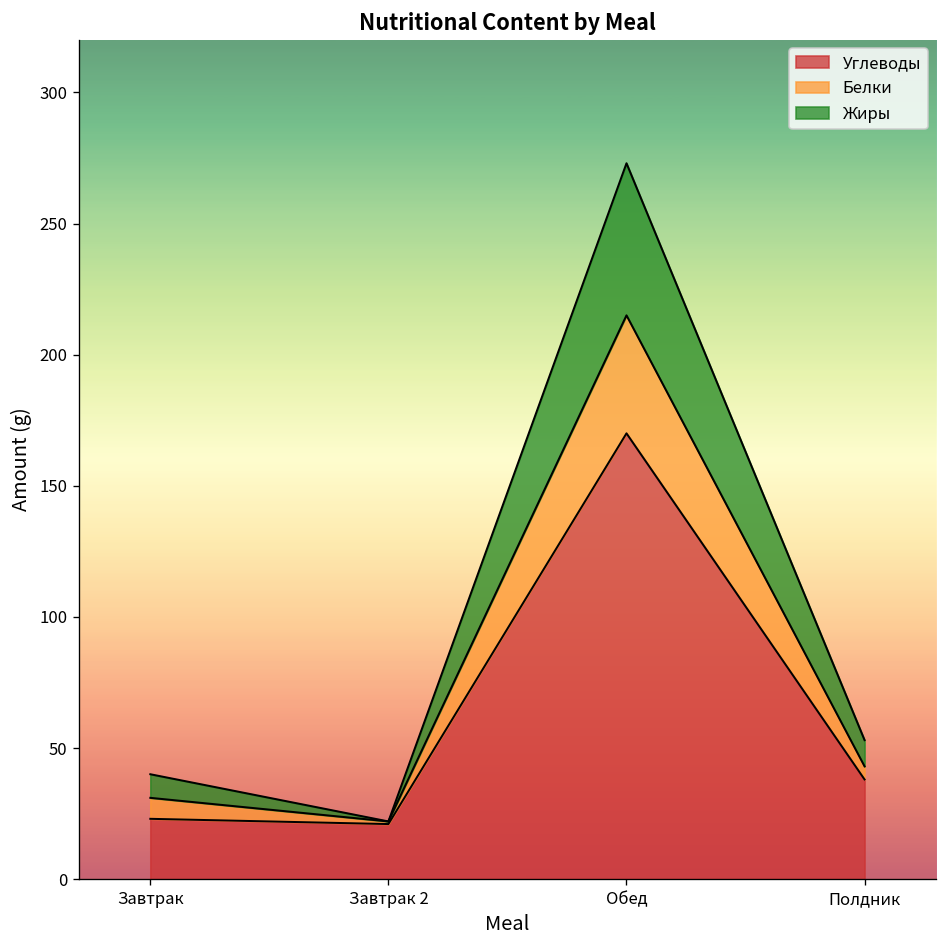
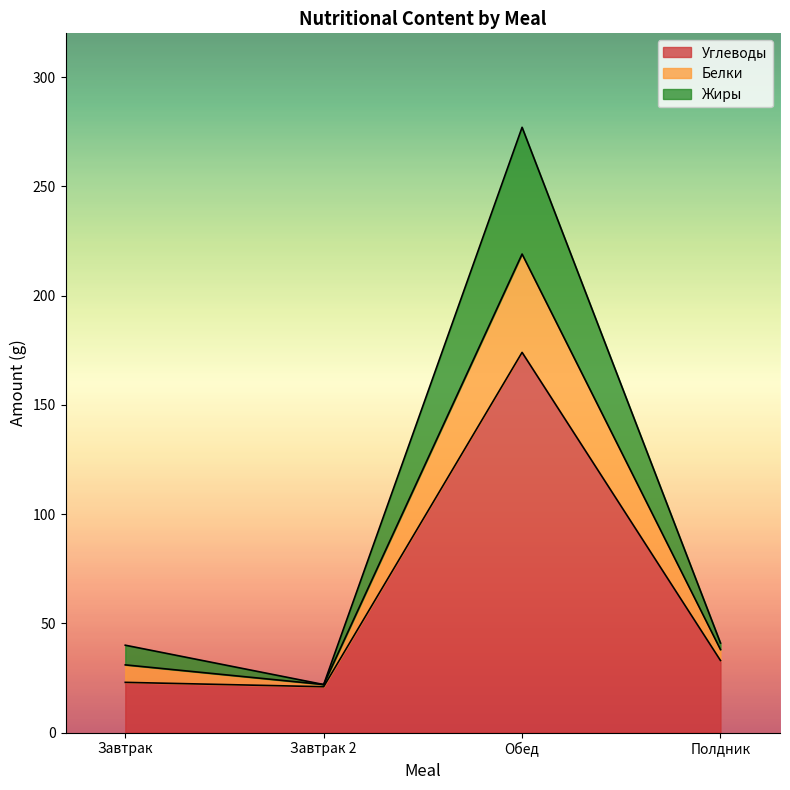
Углеводы, Обед: 170 -> 174
Углеводы, Полдник: 38 -> 33
Жиры, Полдник: 10 -> 3
